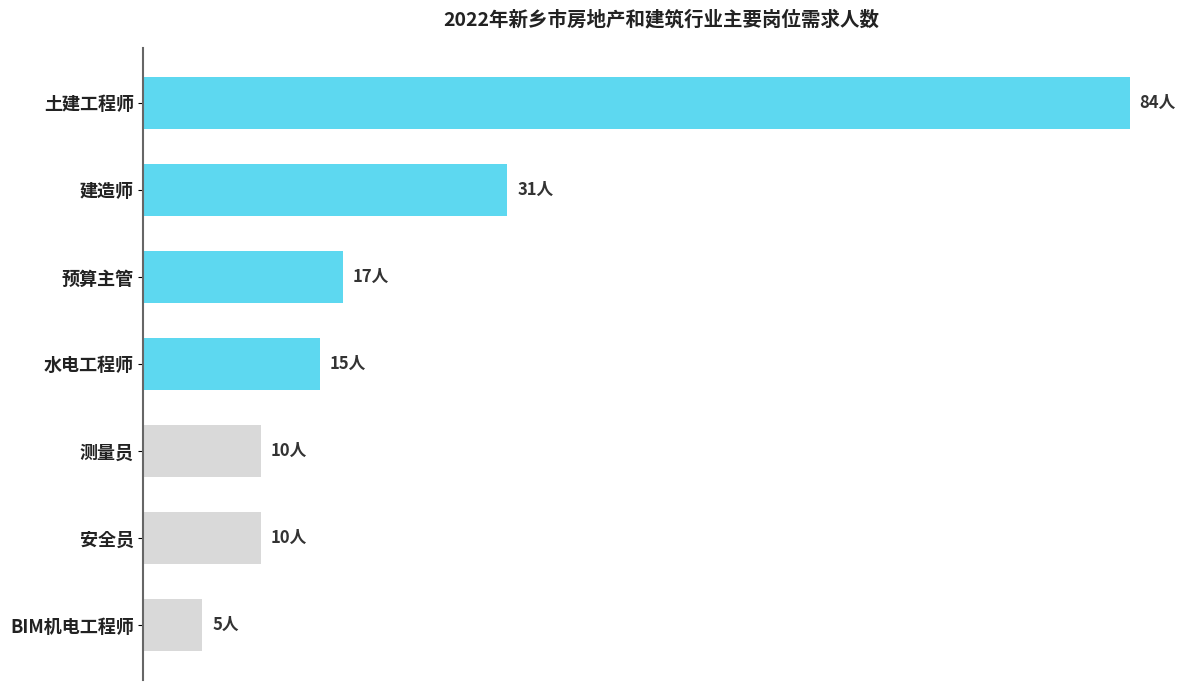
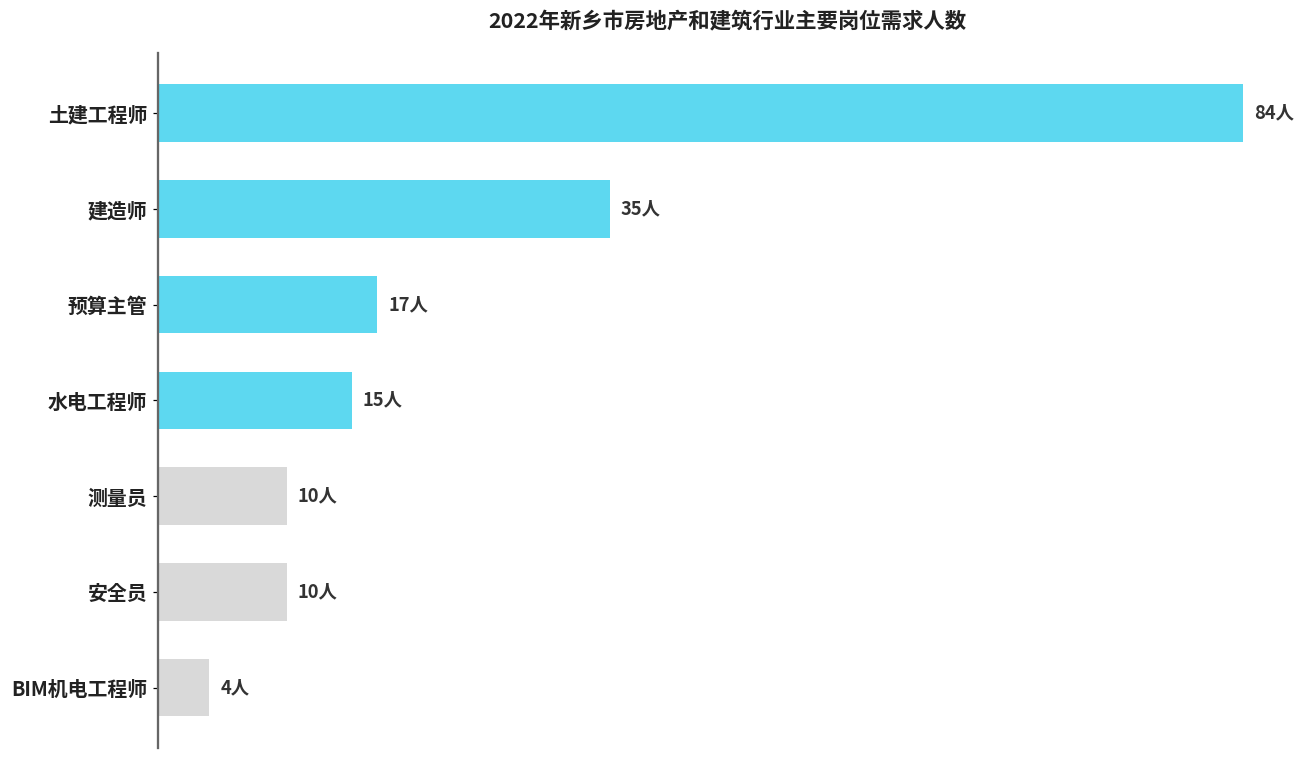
建造师: 31人 -> 35人
BIM机电工程师: 5人 -> 4人
